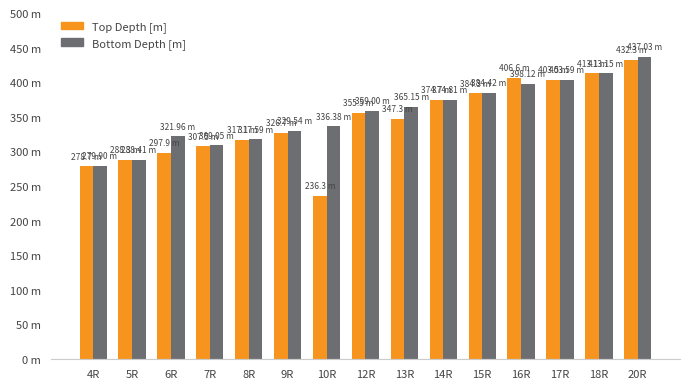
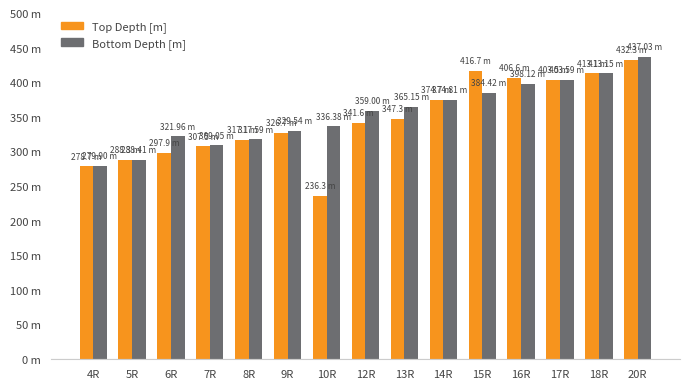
Top Depth [m], 12R: 355.5 -> 341.6
Top Depth [m], 15R: 384.3 -> 416.7
